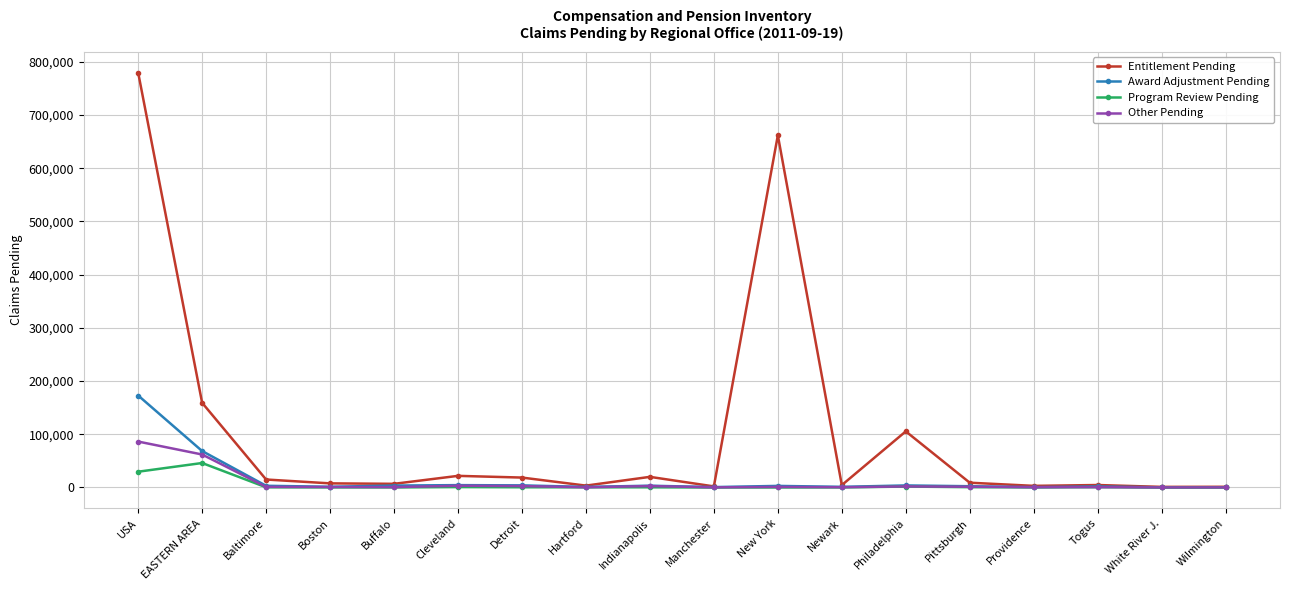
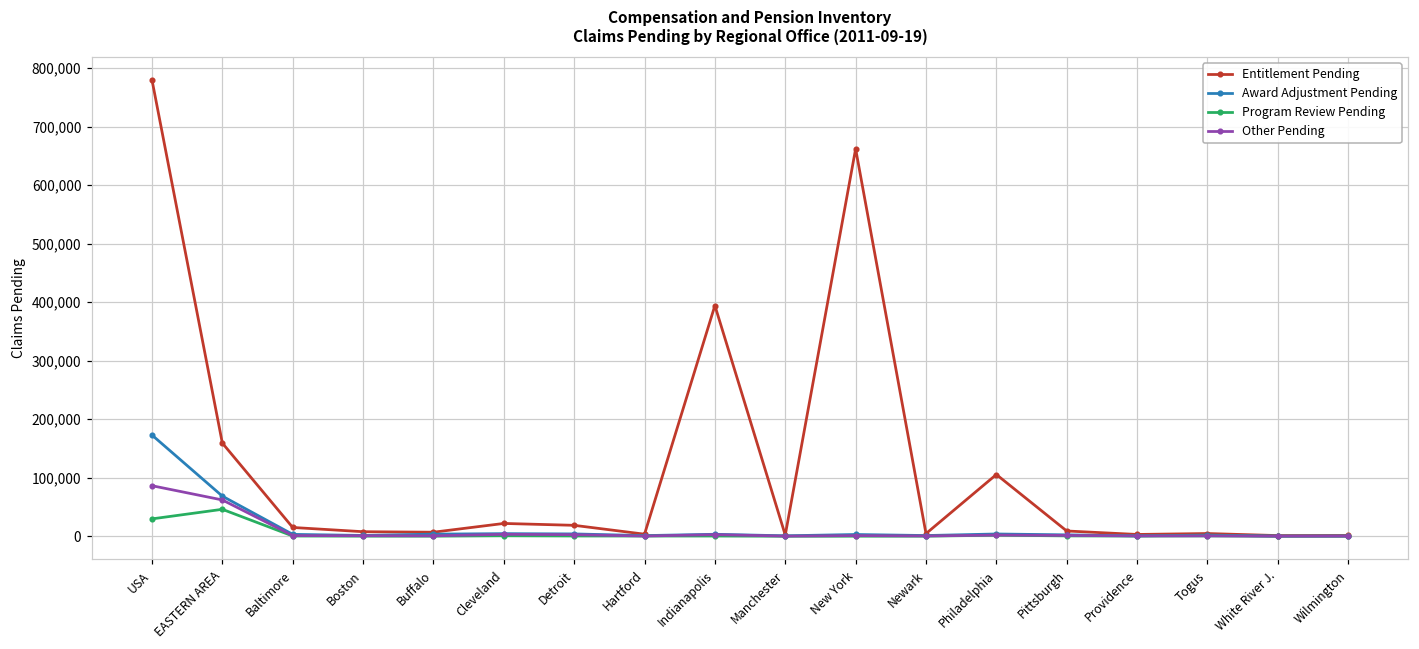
Entitlement Pending, Indianapolis: 20,000 -> 390,000
